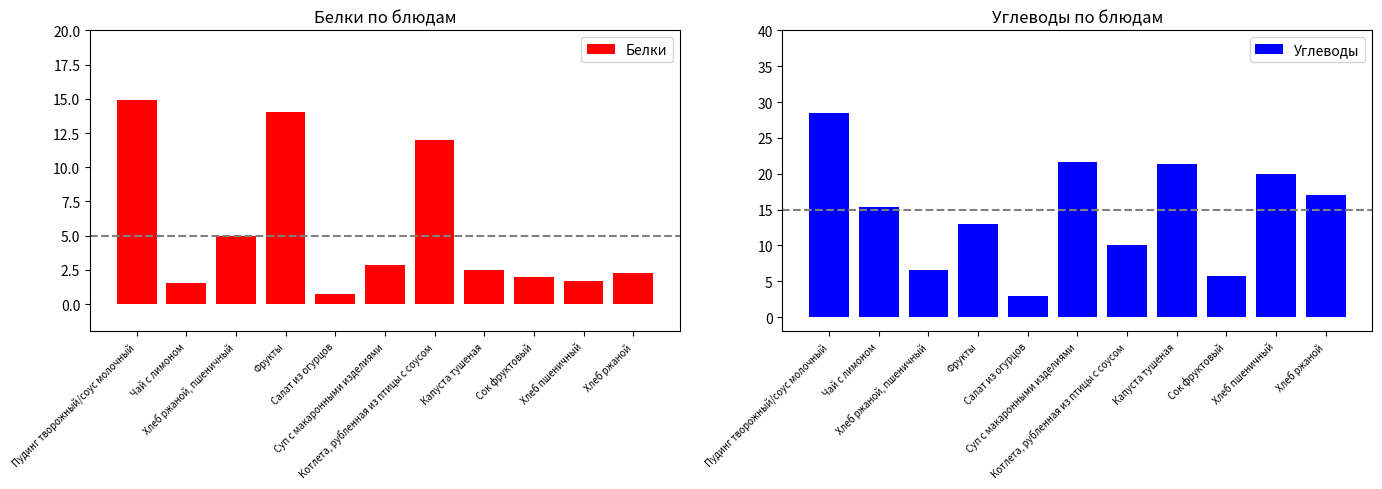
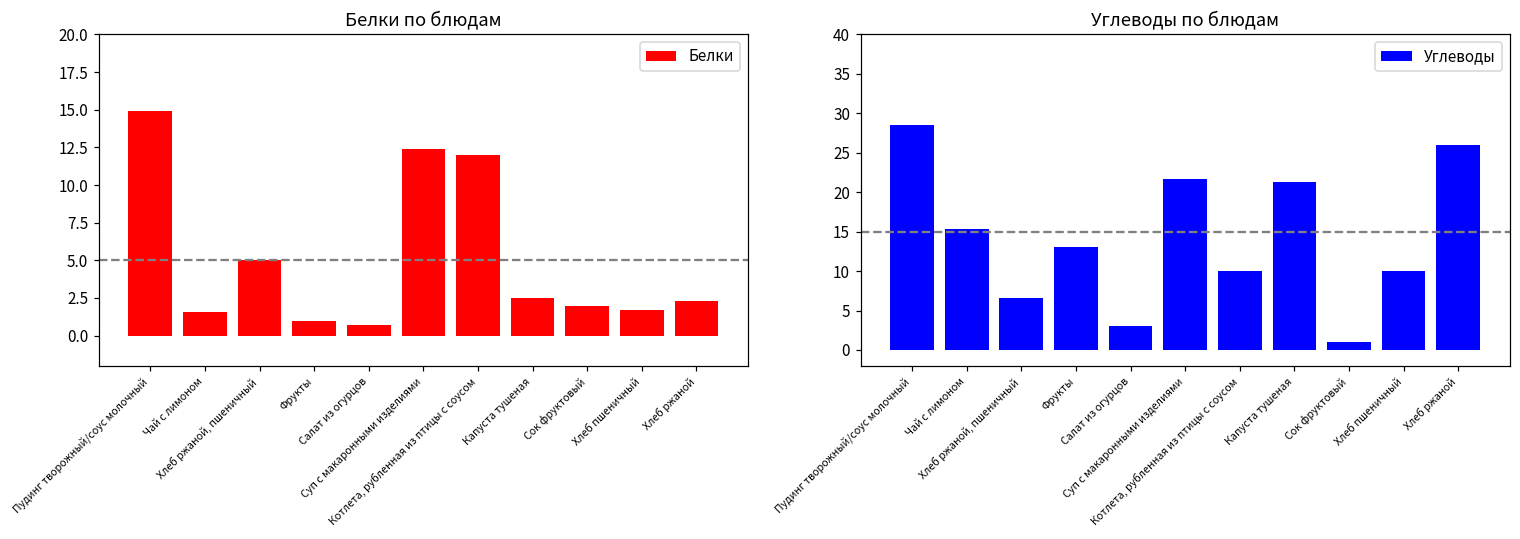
Белки по блюдам, Фрукты: 14 -> 1
Белки по блюдам, Суп с макаронными изделиями: 2.8 -> 12.4
Углеводы по блюдам, Сок фруктовый: 6 -> 1
Углеводы по блюдам, Хлеб пшеничный: 20 -> 10
Углеводы по блюдам, Хлеб ржаной: 17 -> 26
